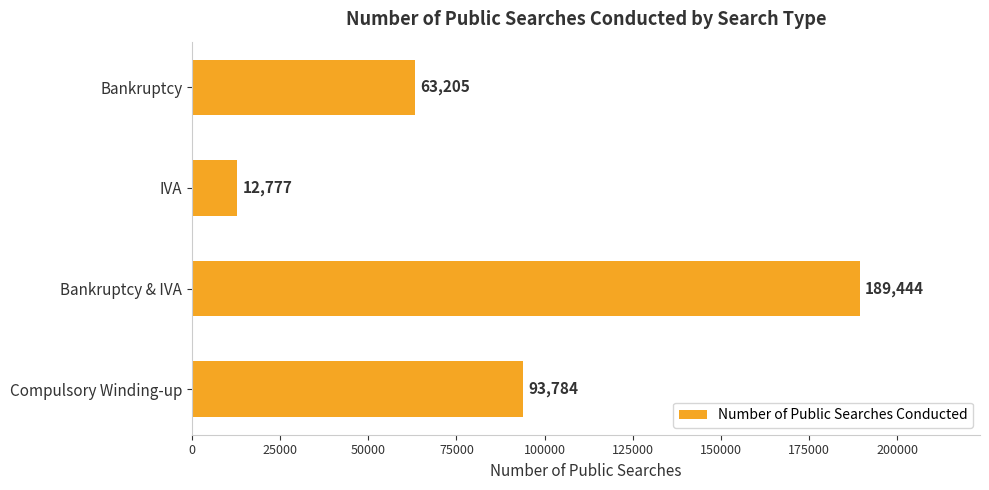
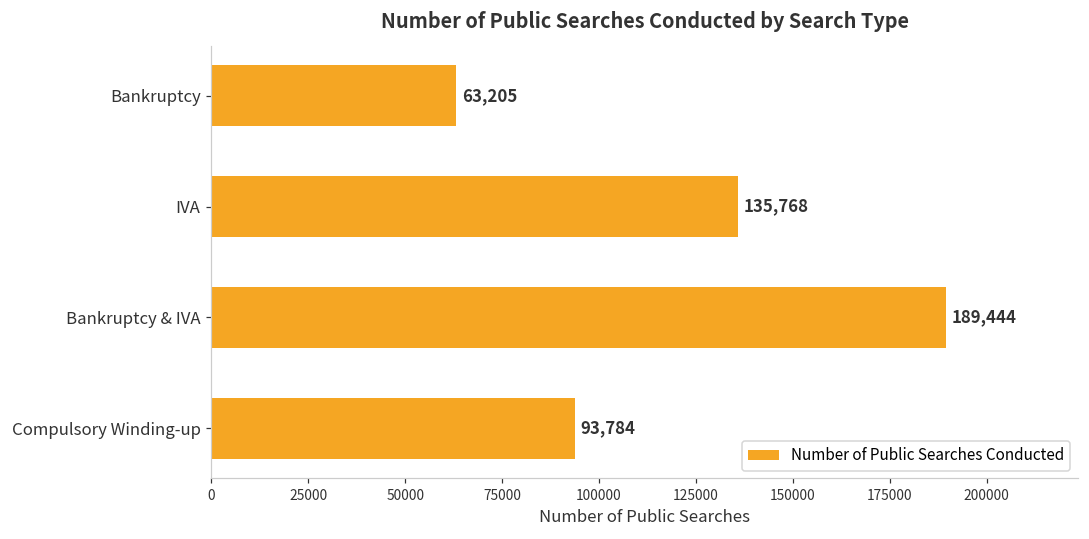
IVA: 12,777 -> 135,768
